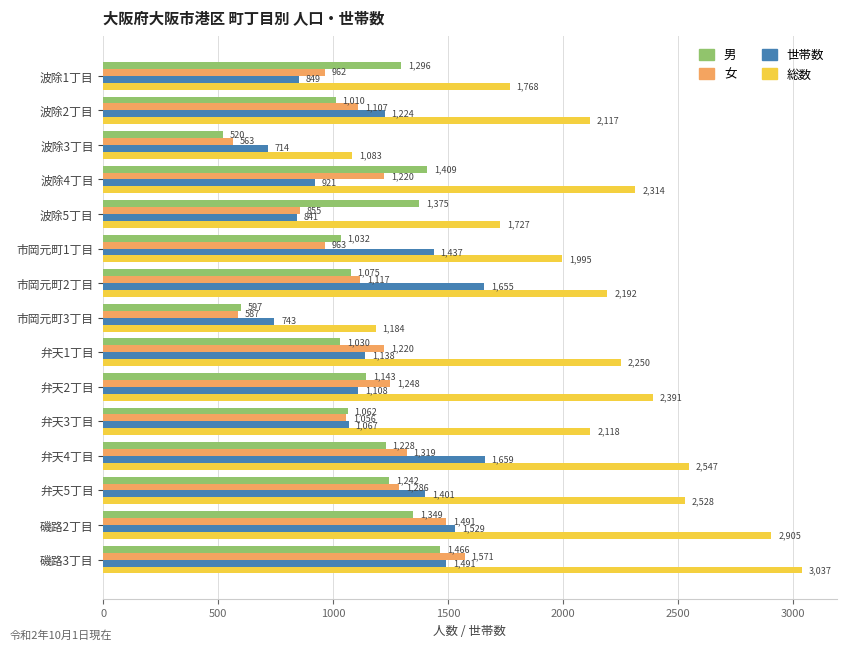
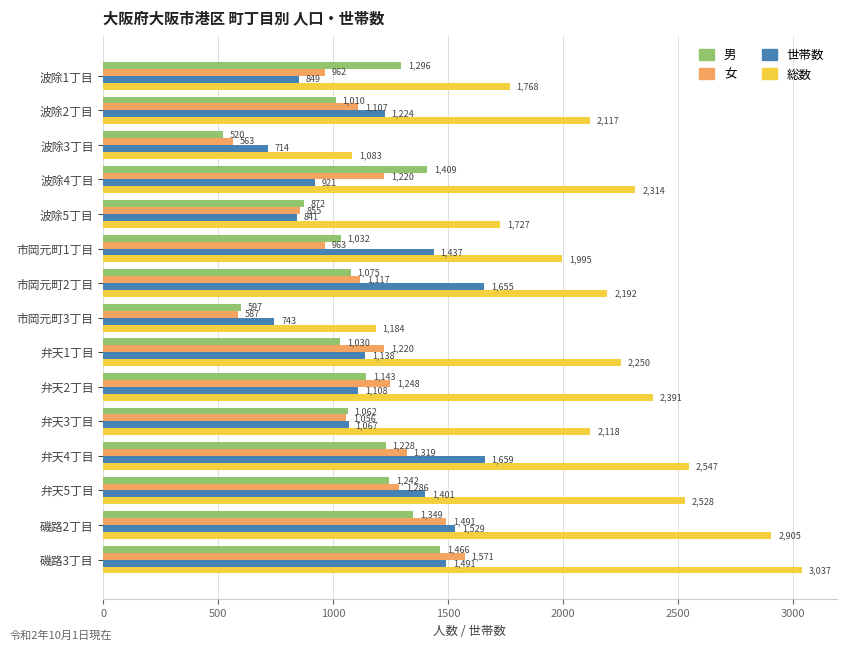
男, 波除5丁目: 1,375 -> 872
